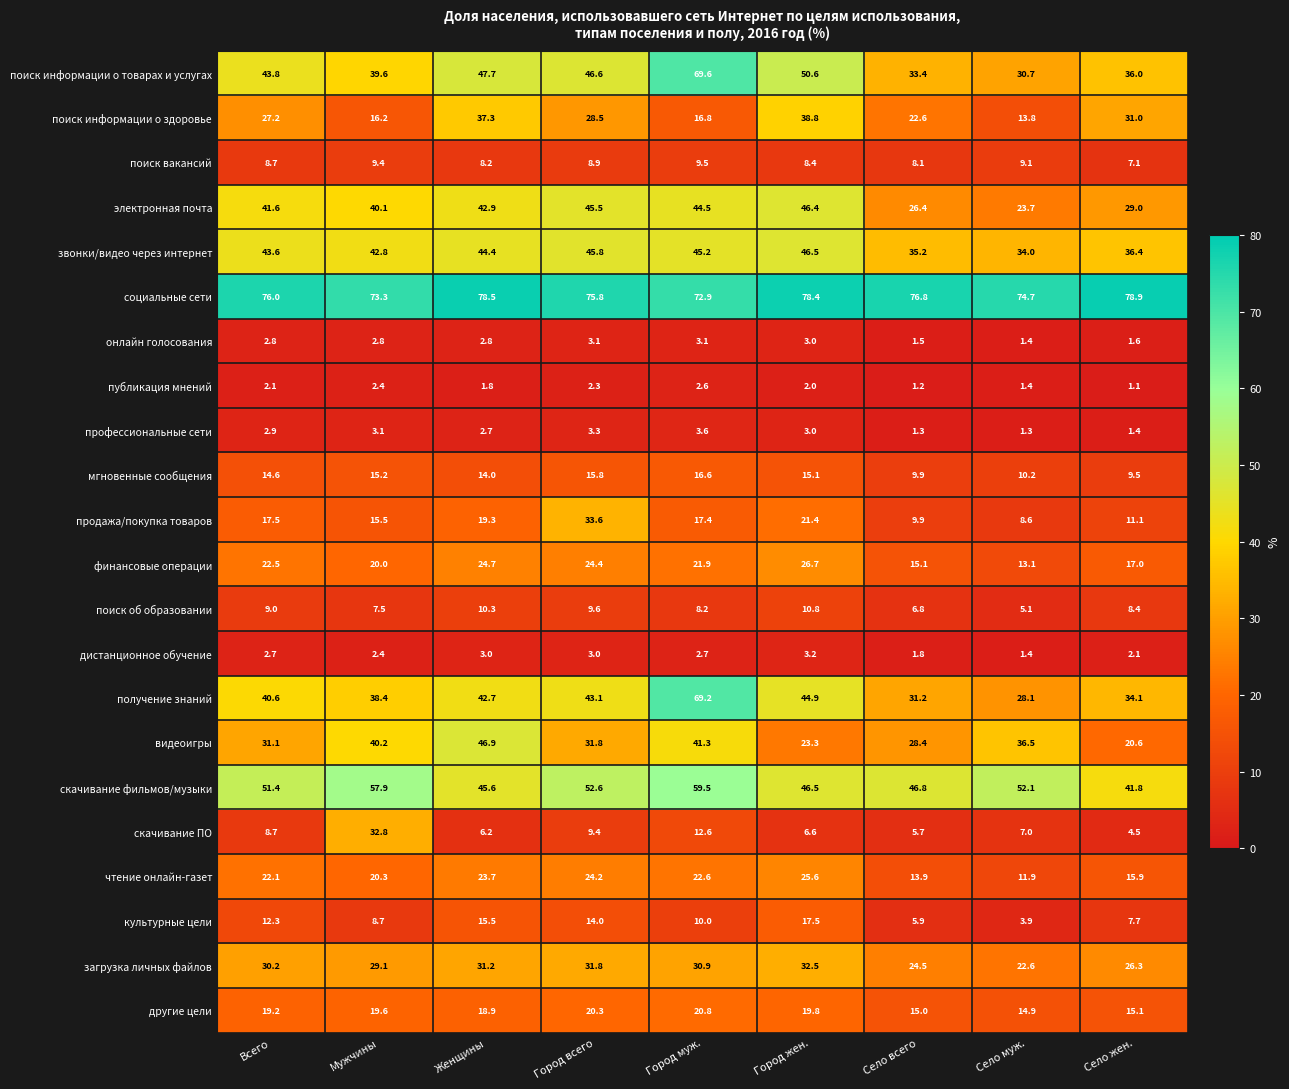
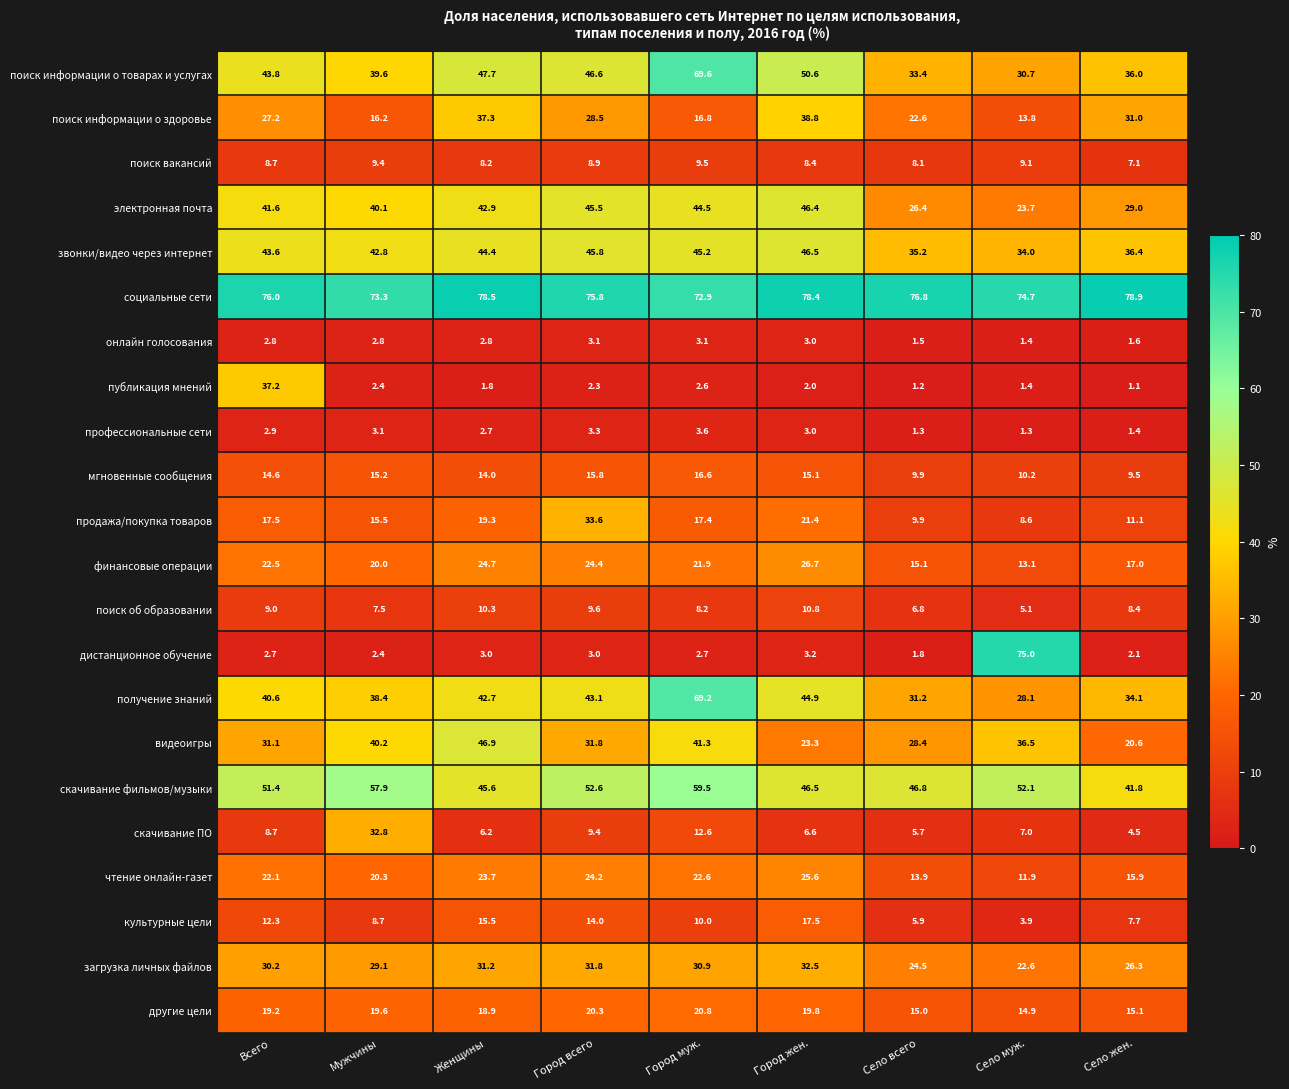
публикация мнений, Всего: 2.1 -> 37.2
дистанционное обучение, Село муж.: 1.4 -> 75.0
